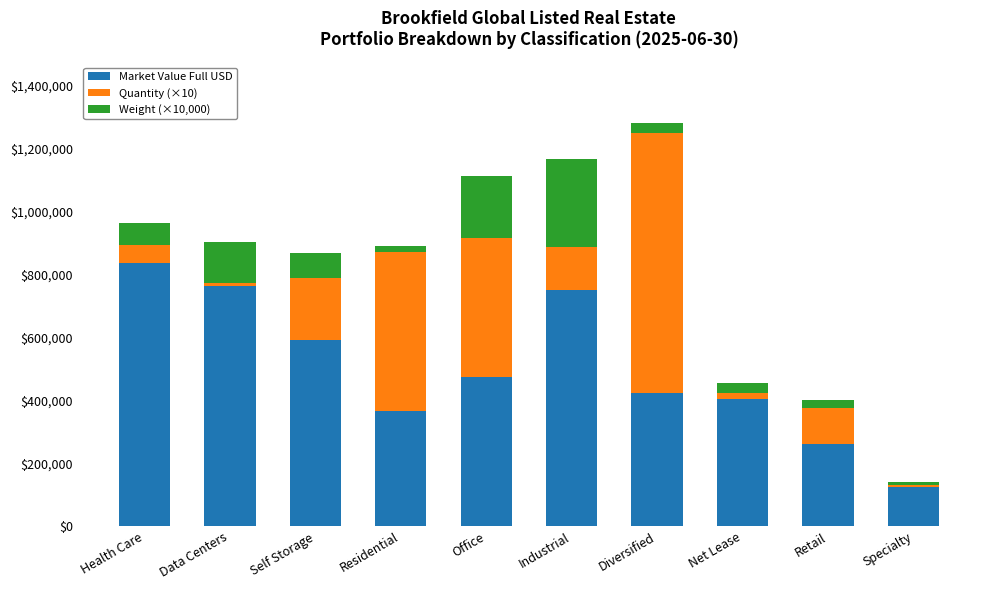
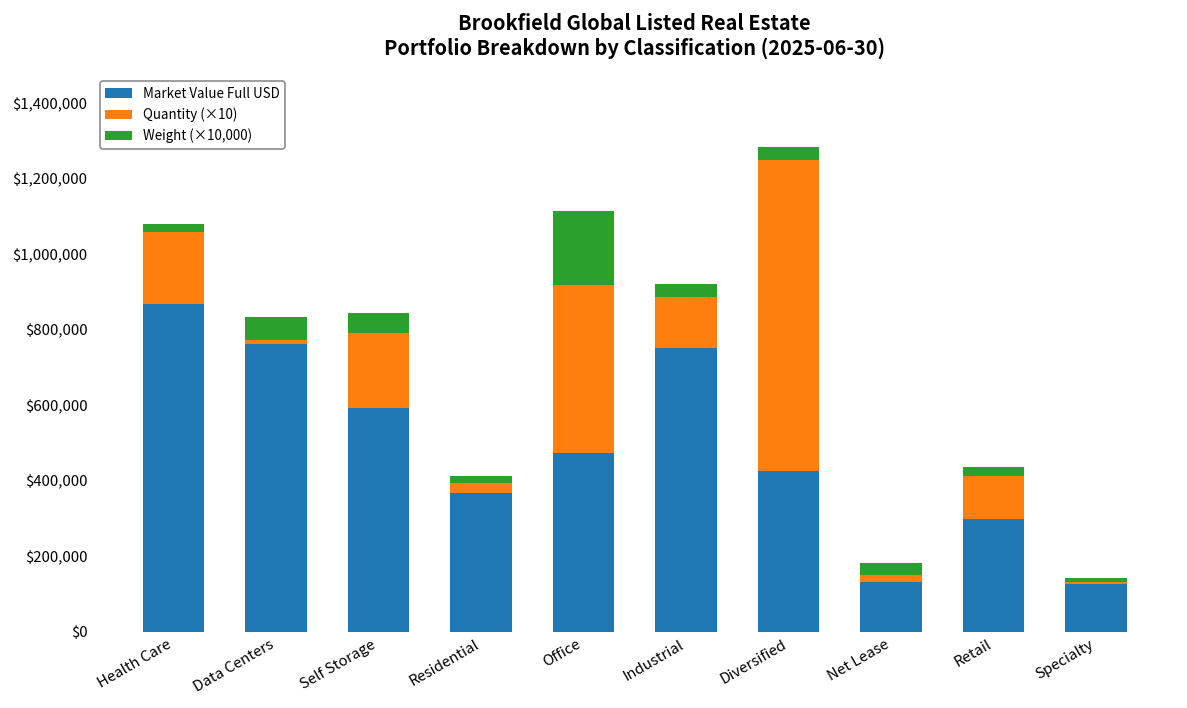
Market Value Full USD, Health Care: $840,000 -> $870,000
Quantity (×10), Health Care: $60,000 -> $190,000
Weight (×10,000), Health Care: $70,000 -> $20,000
Weight (×10,000), Data Centers: $130,000 -> $60,000
Weight (×10,000), Self Storage: $80,000 -> $50,000
Quantity (×10), Residential: $510,000 -> $30,000
Weight (×10,000), Industrial: $280,000 -> $30,000
Market Value Full USD, Net Lease: $400,000 -> $130,000
Market Value Full USD, Retail: $260,000 -> $300,000
